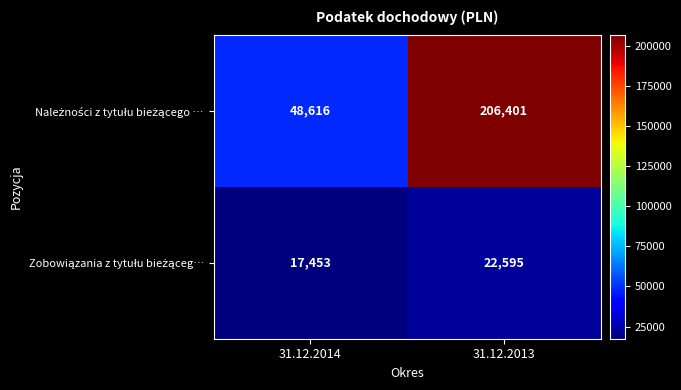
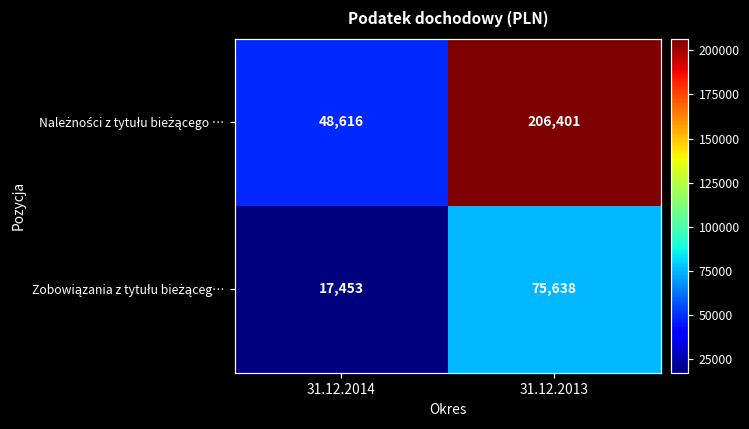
Zobowiązania z tytułu bieżąceg…, 31.12.2013: 22,595 -> 75,638
